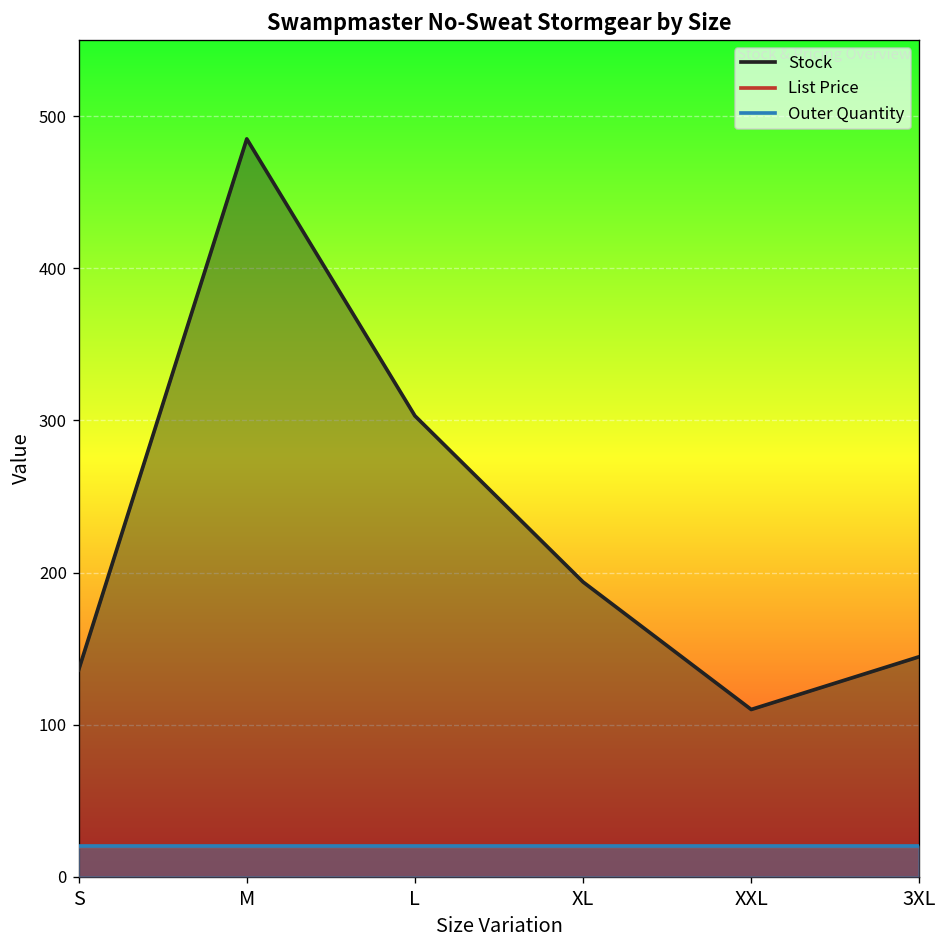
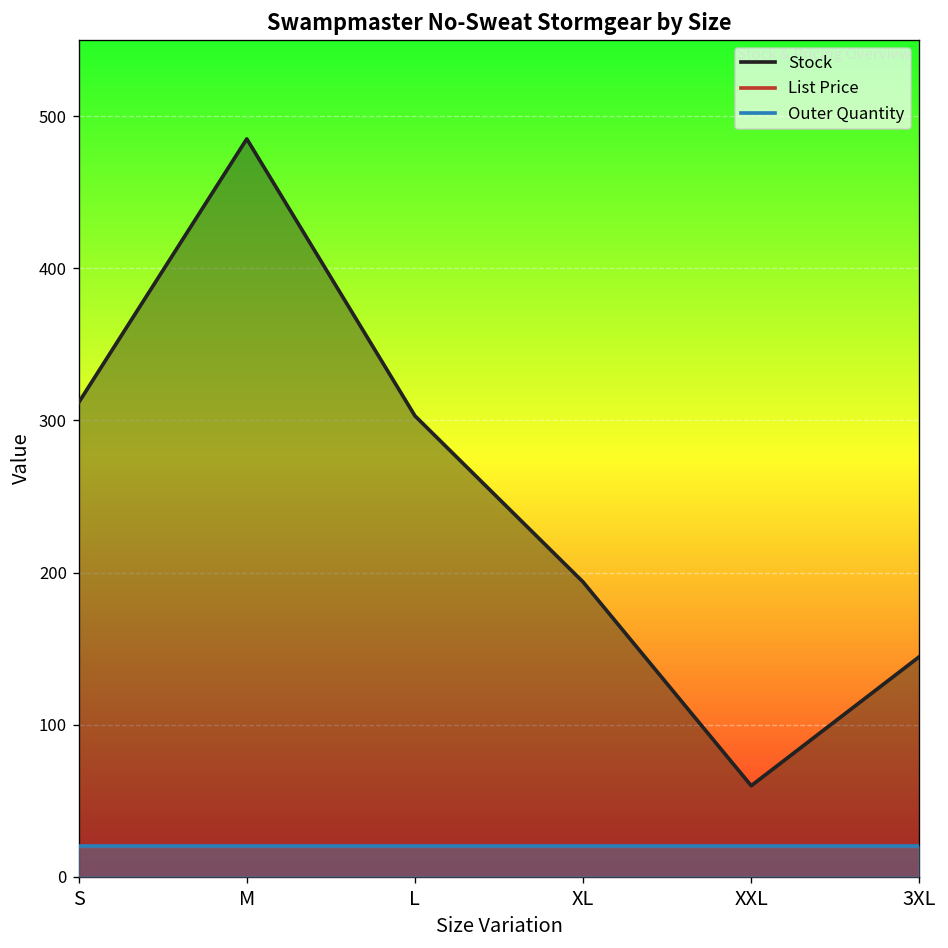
Stock, S: 136 -> 312
Stock, XXL: 110 -> 60
